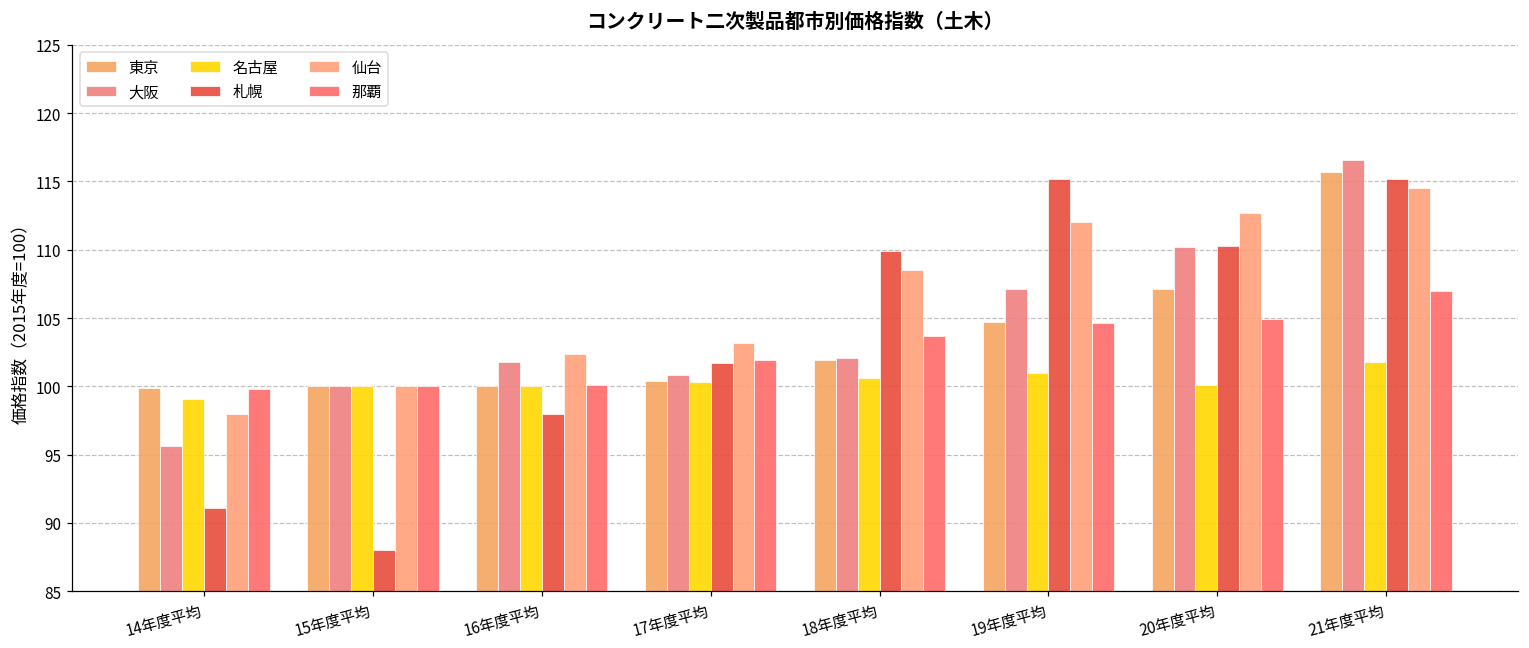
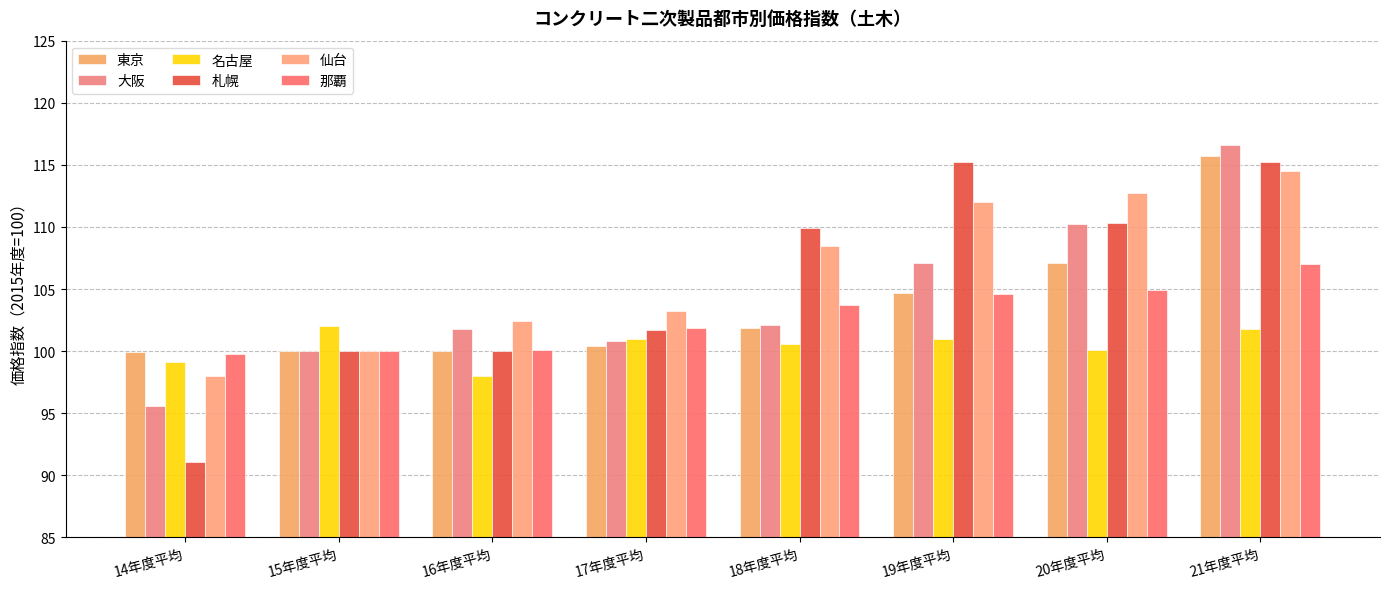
名古屋, 15年度平均: 100 -> 102
札幌, 15年度平均: 88 -> 100
名古屋, 16年度平均: 100 -> 98
札幌, 16年度平均: 98 -> 100
名古屋, 17年度平均: 100.3 -> 101.0
